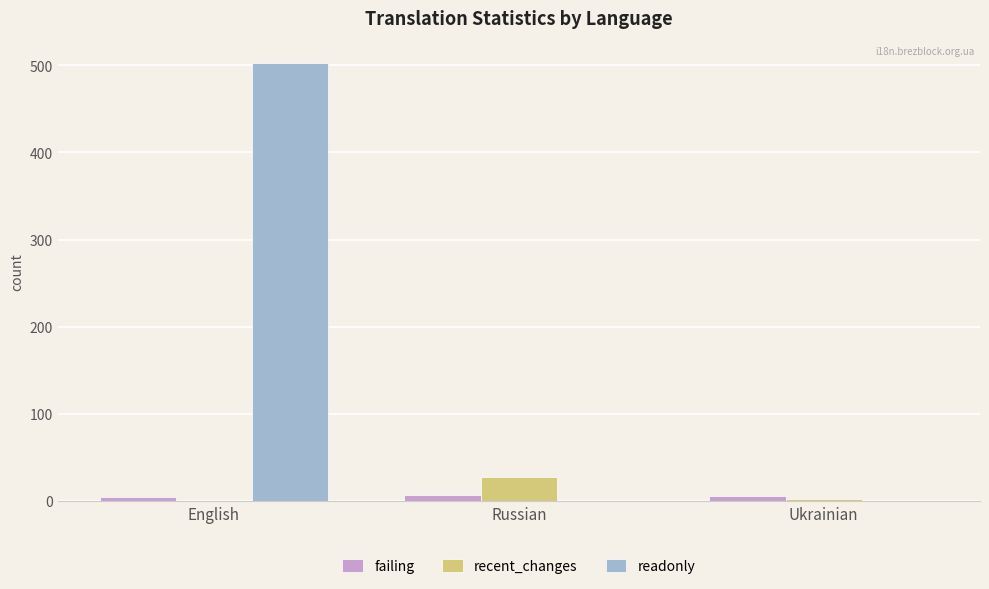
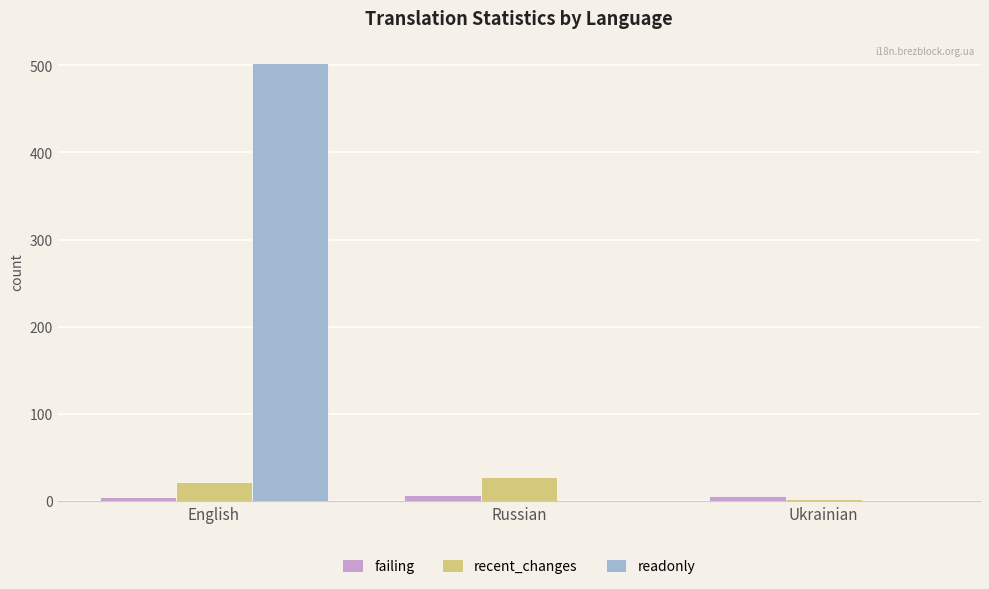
recent_changes, English: 0 -> 20
